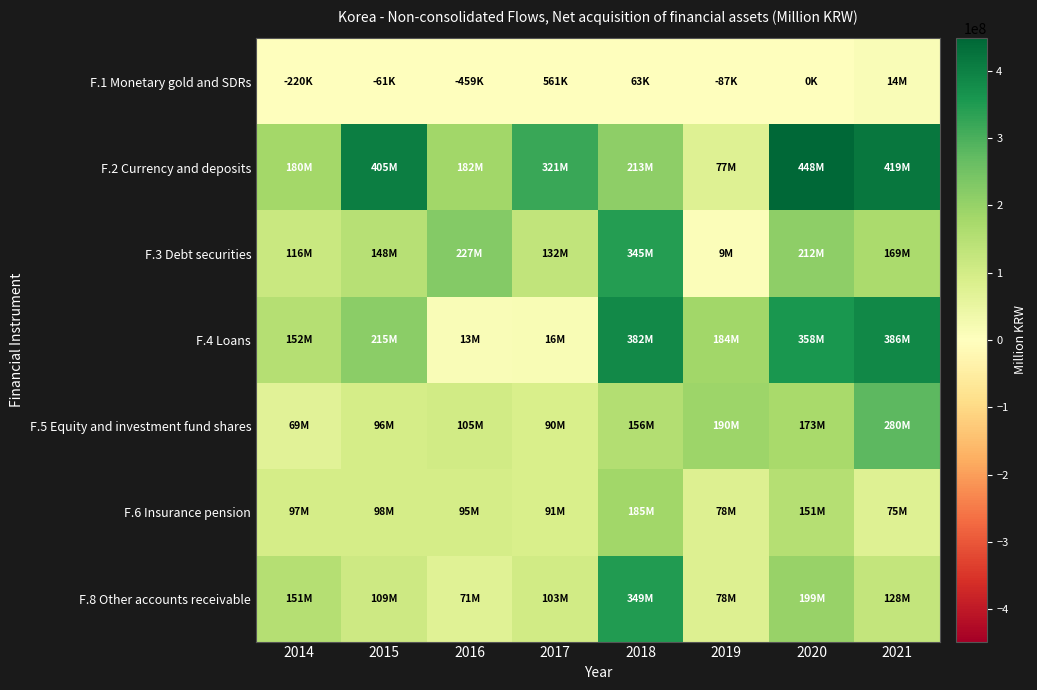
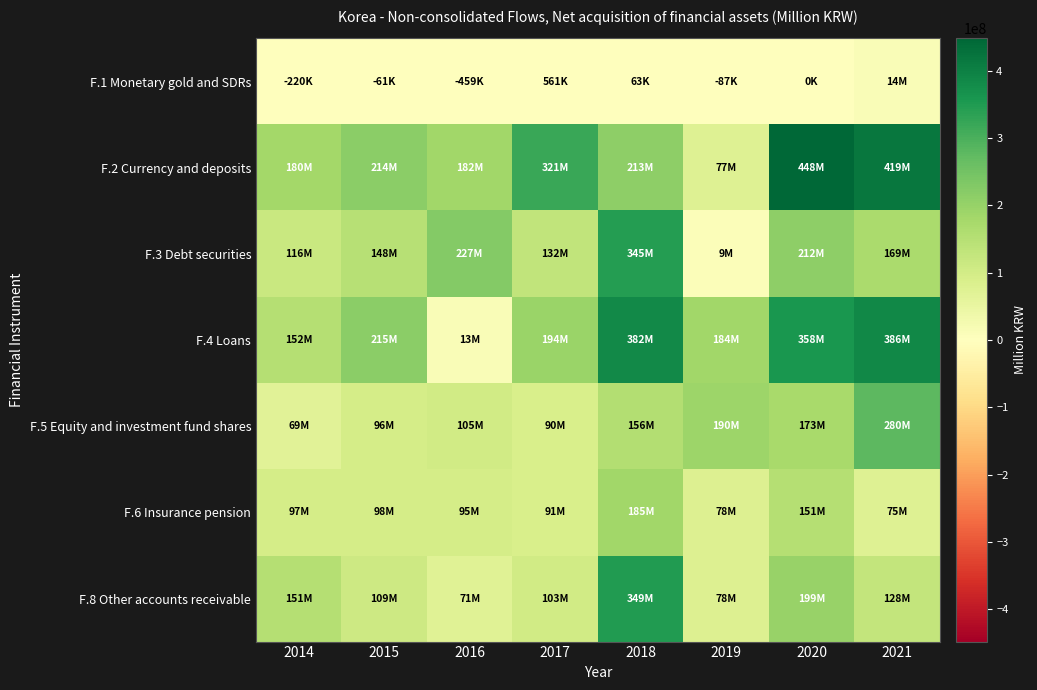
F.2 Currency and deposits, 2015: 405M -> 214M
F.4 Loans, 2017: 16M -> 194M
